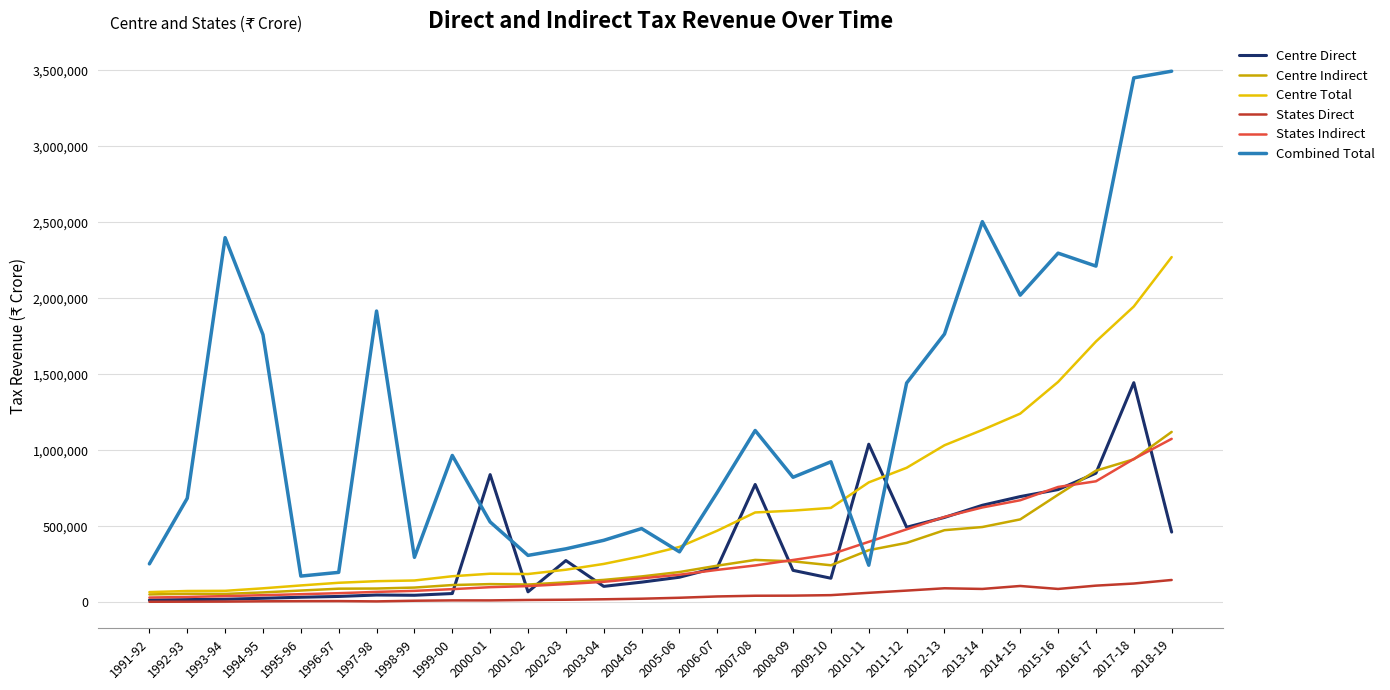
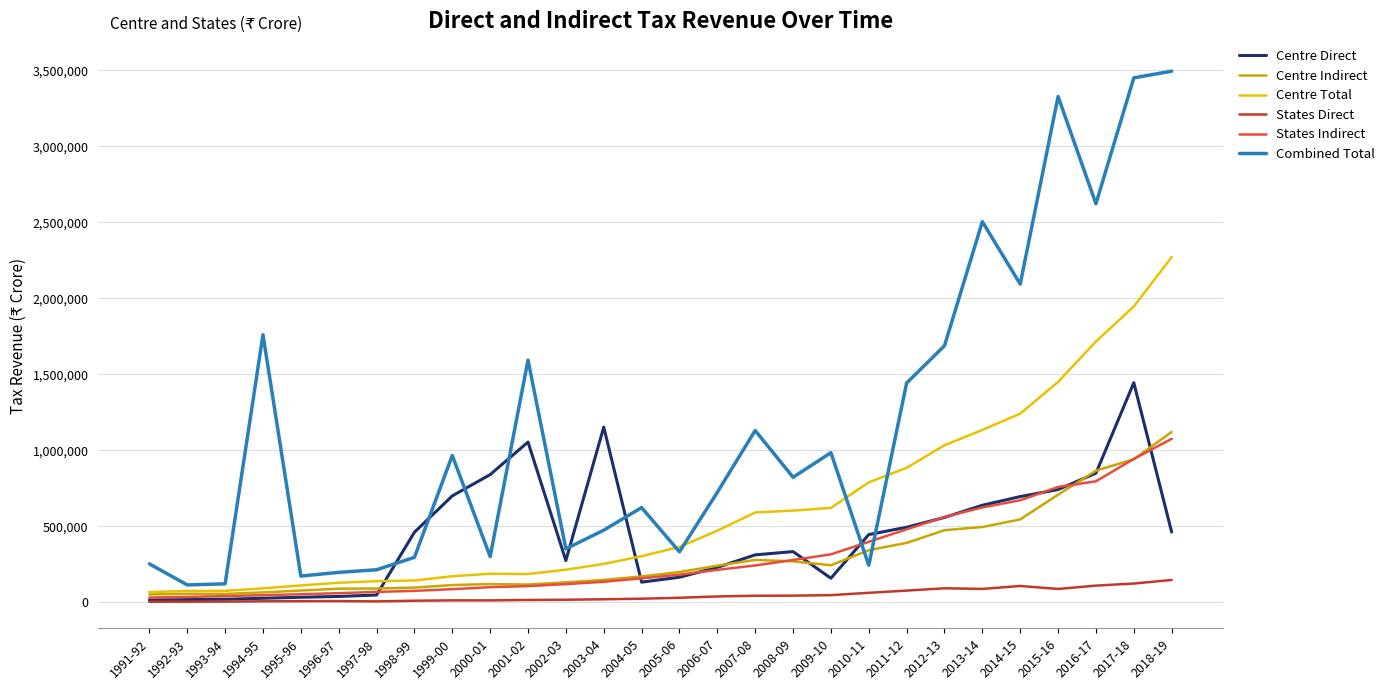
Combined Total, 1992-93: 680,000 -> 110,000
Combined Total, 1993-94: 2,400,000 -> 120,000
Combined Total, 1997-98: 1,920,000 -> 210,000
Centre Direct, 1998-99: 50,000 -> 460,000
Centre Direct, 1999-00: 60,000 -> 700,000
Combined Total, 2000-01: 530,000 -> 300,000
Centre Direct, 2001-02: 70,000 -> 1,050,000
Combined Total, 2001-02: 310,000 -> 1,590,000
Centre Direct, 2003-04: 110,000 -> 1,150,000
Combined Total, 2003-04: 410,000 -> 470,000
Combined Total, 2004-05: 490,000 -> 620,000
Centre Direct, 2007-08: 780,000 -> 310,000
Centre Direct, 2008-09: 210,000 -> 330,000
Combined Total, 2009-10: 920,000 -> 980,000
Centre Direct, 2010-11: 1,040,000 -> 450,000
Combined Total, 2012-13: 1,770,000 -> 1,690,000
Combined Total, 2014-15: 2,020,000 -> 2,090,000
Combined Total, 2015-16: 2,300,000 -> 3,330,000
Combined Total, 2016-17: 2,210,000 -> 2,620,000
